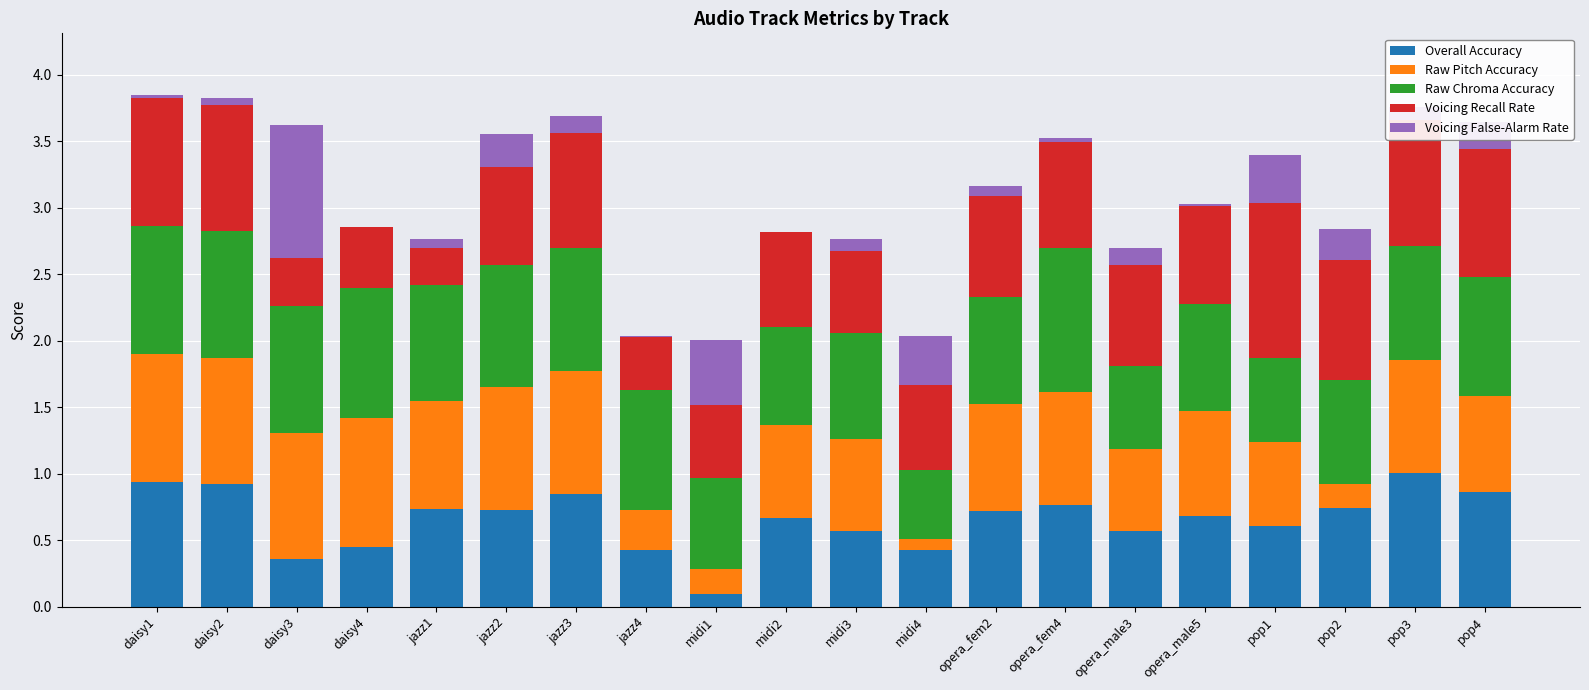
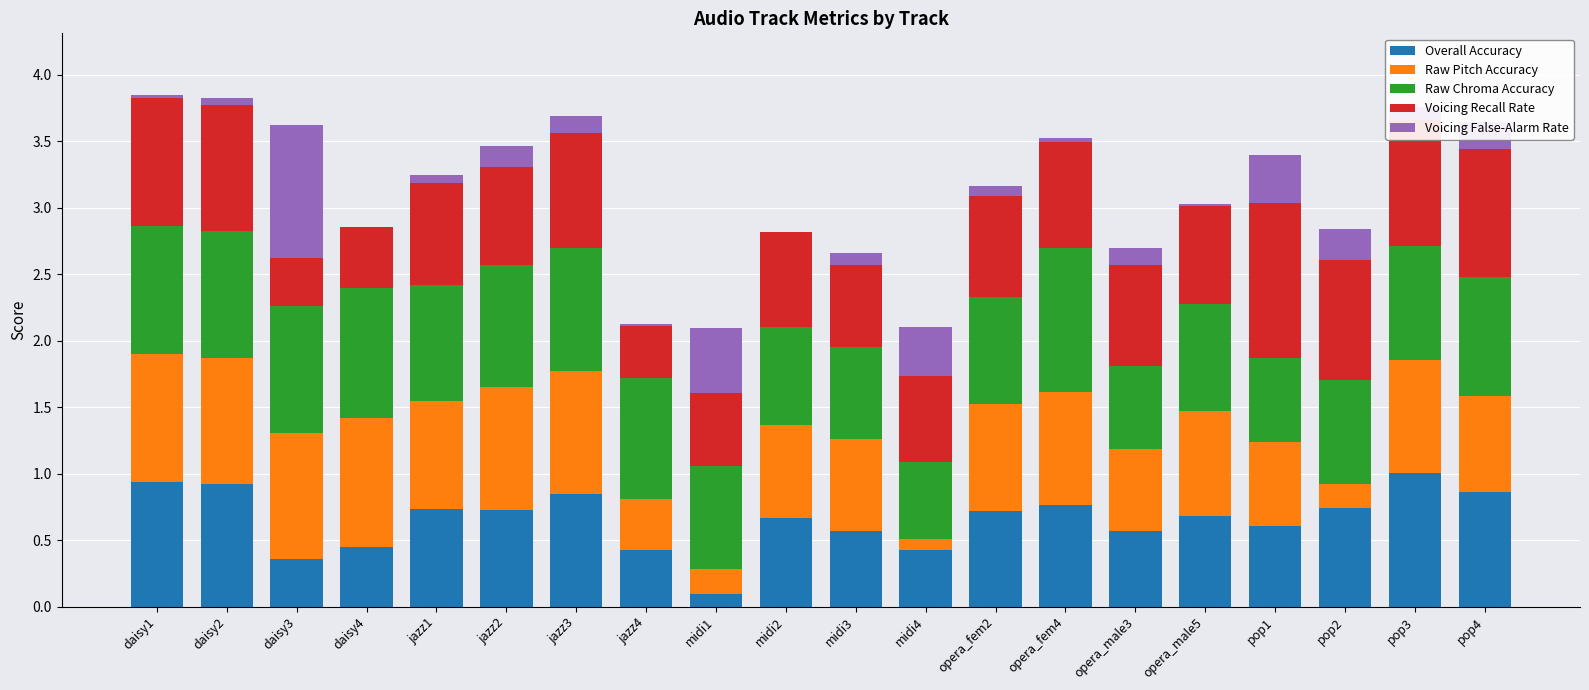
Voicing Recall Rate, jazz1: 0.28 -> 0.77
Voicing False-Alarm Rate, jazz2: 0.25 -> 0.16
Raw Pitch Accuracy, jazz4: 0.30 -> 0.39
Raw Chroma Accuracy, midi1: 0.69 -> 0.78
Raw Chroma Accuracy, midi3: 0.80 -> 0.69
Raw Chroma Accuracy, midi4: 0.51 -> 0.58
